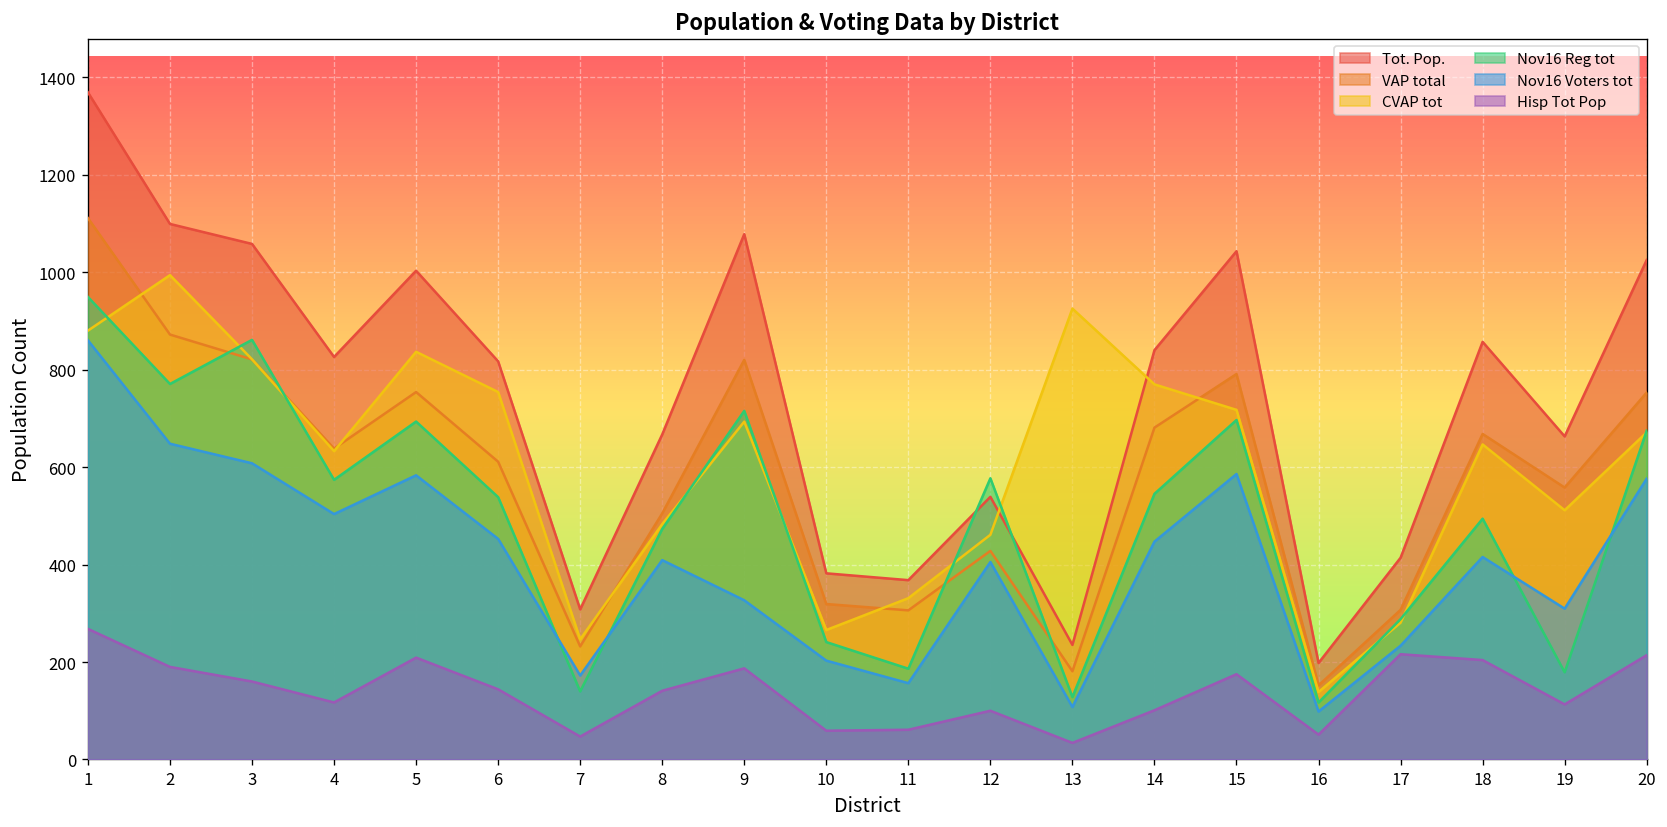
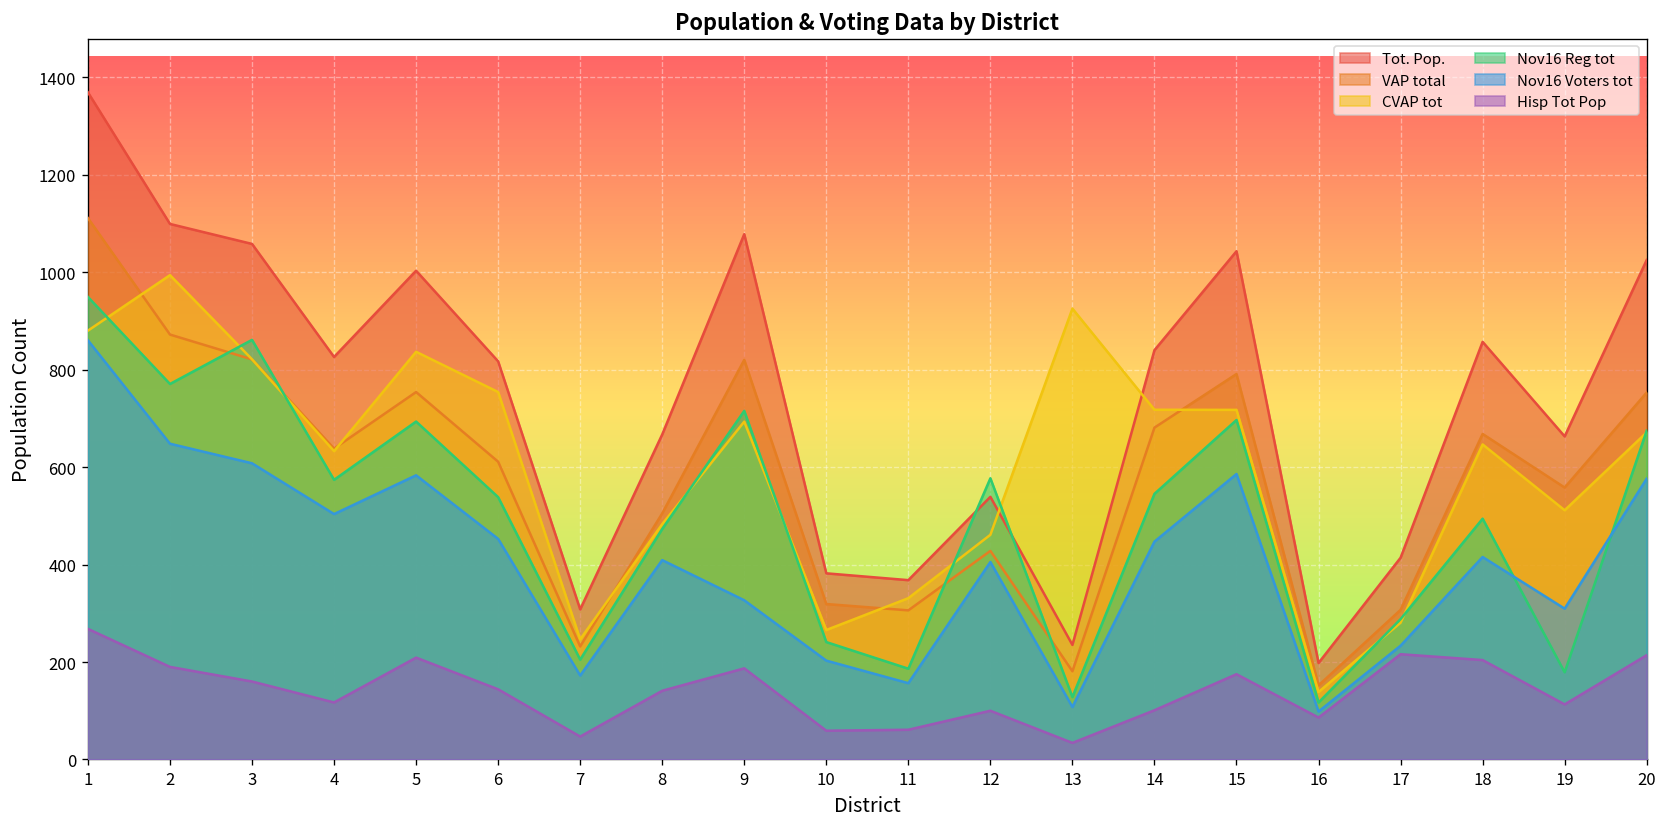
Nov16 Reg tot, 7: 140 -> 200
CVAP tot, 14: 770 -> 720
Hisp Tot Pop, 16: 50 -> 90
